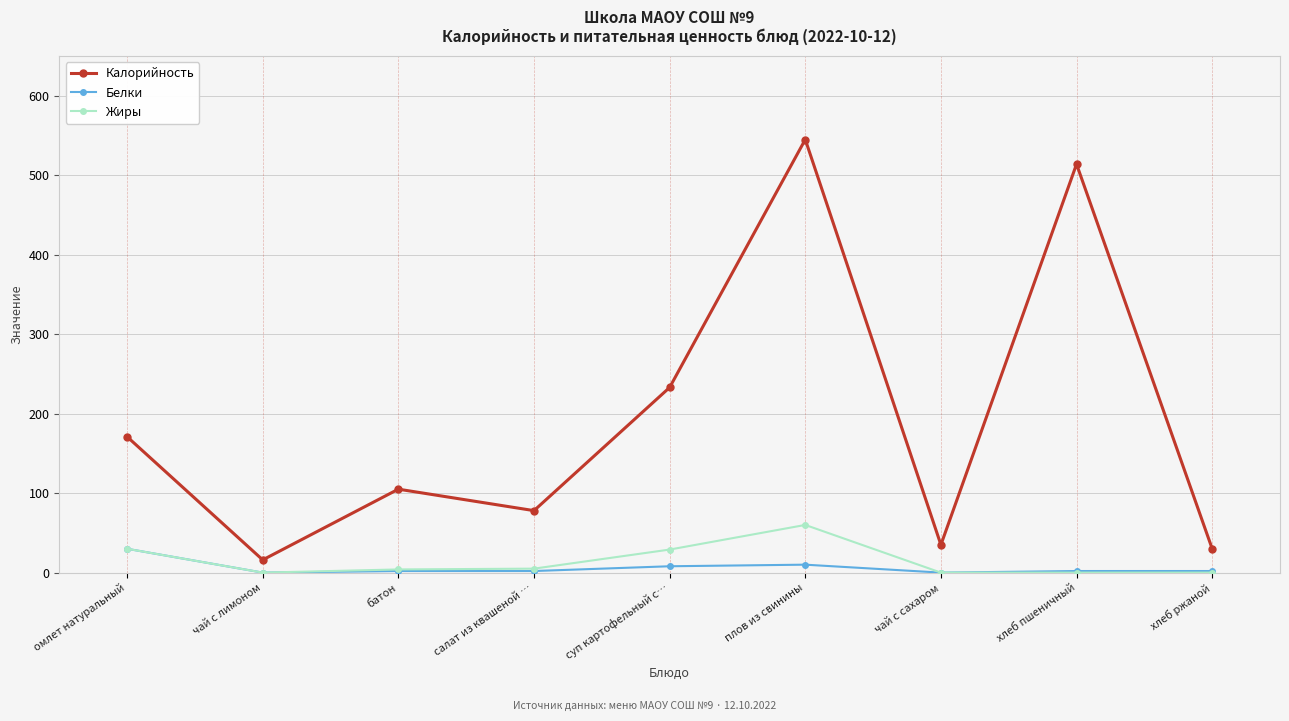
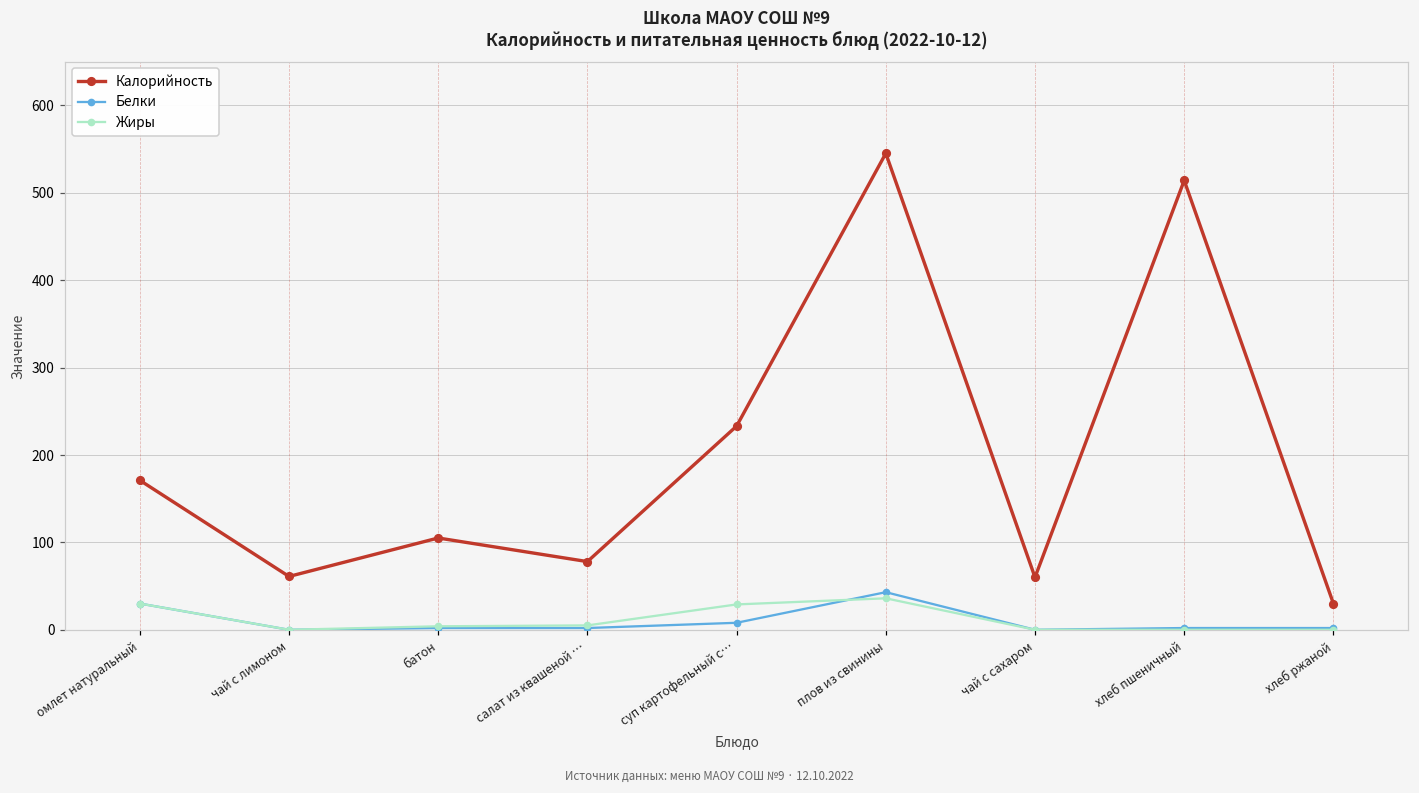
Калорийность, чай с лимоном: 20 -> 60
Белки, плов из свинины: 10 -> 40
Жиры, плов из свинины: 60 -> 40
Калорийность, чай с сахаром: 40 -> 60
